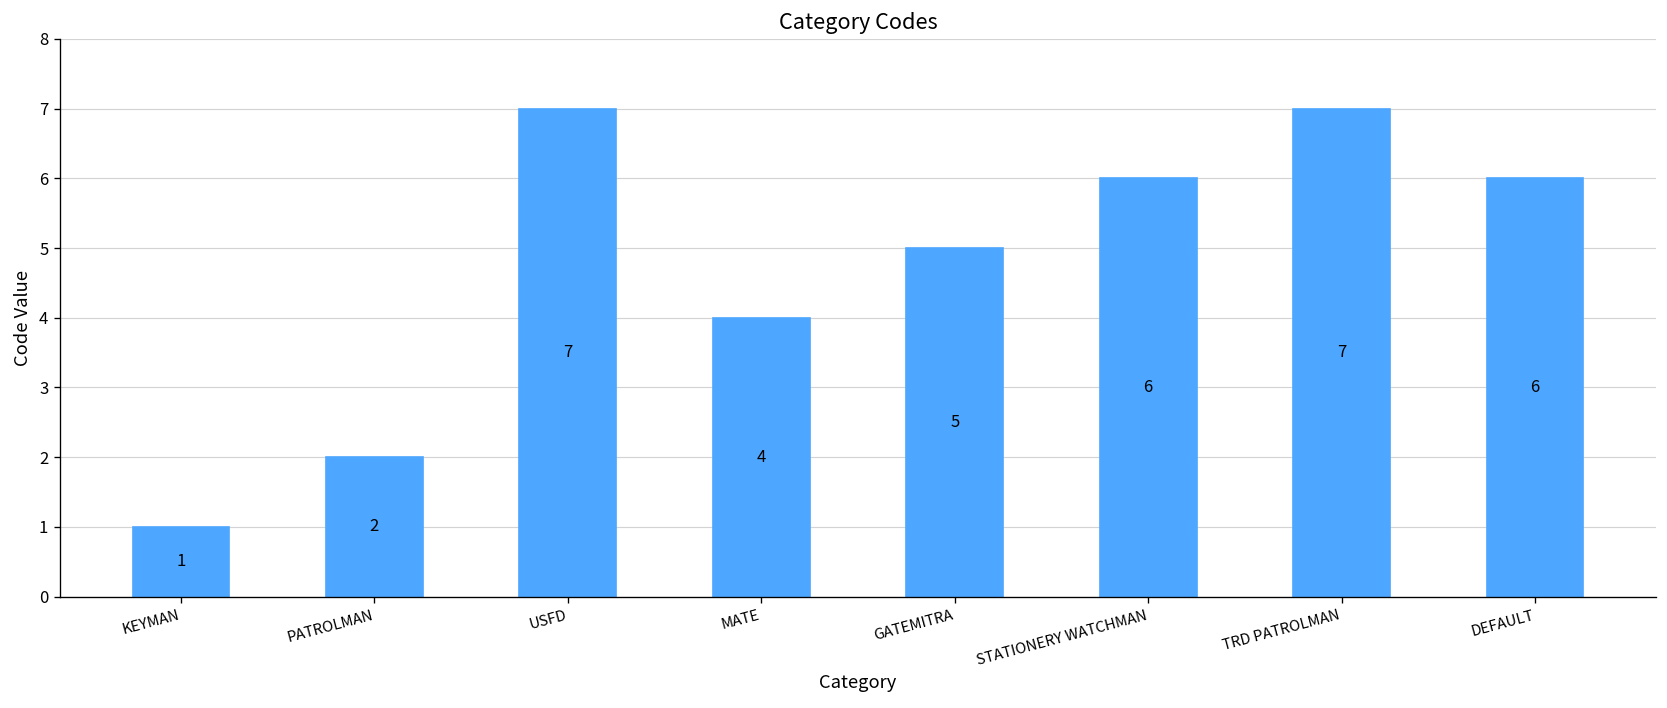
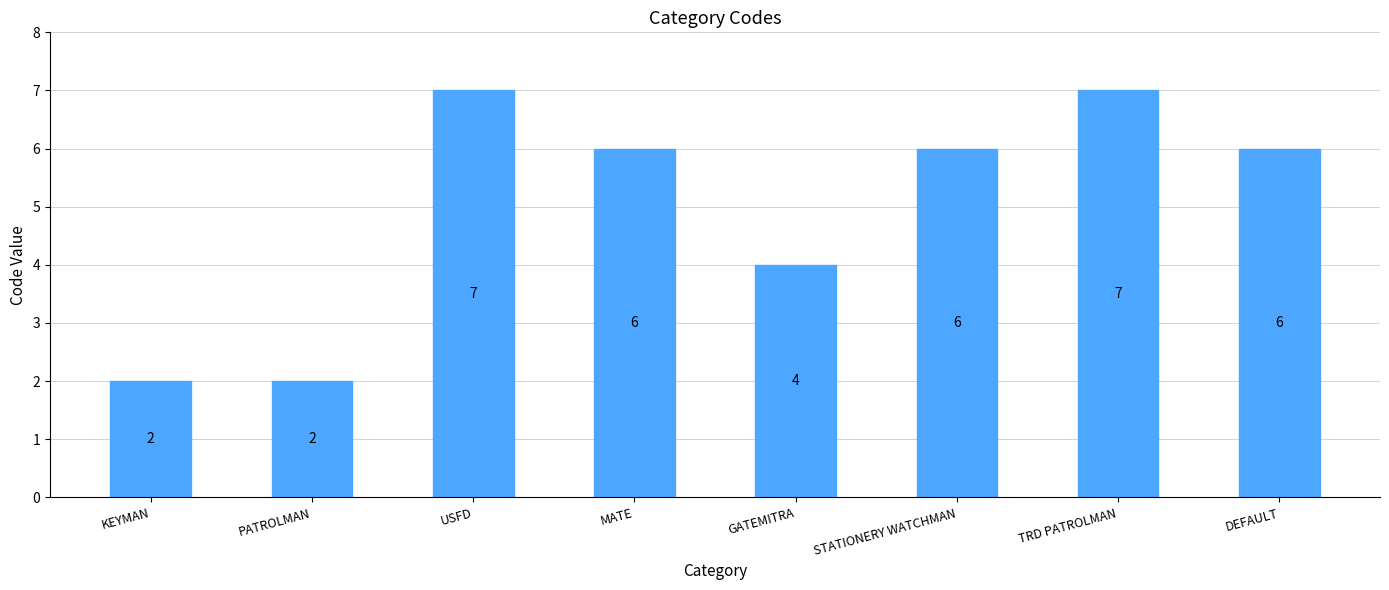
KEYMAN: 1 -> 2
MATE: 4 -> 6
GATEMITRA: 5 -> 4
